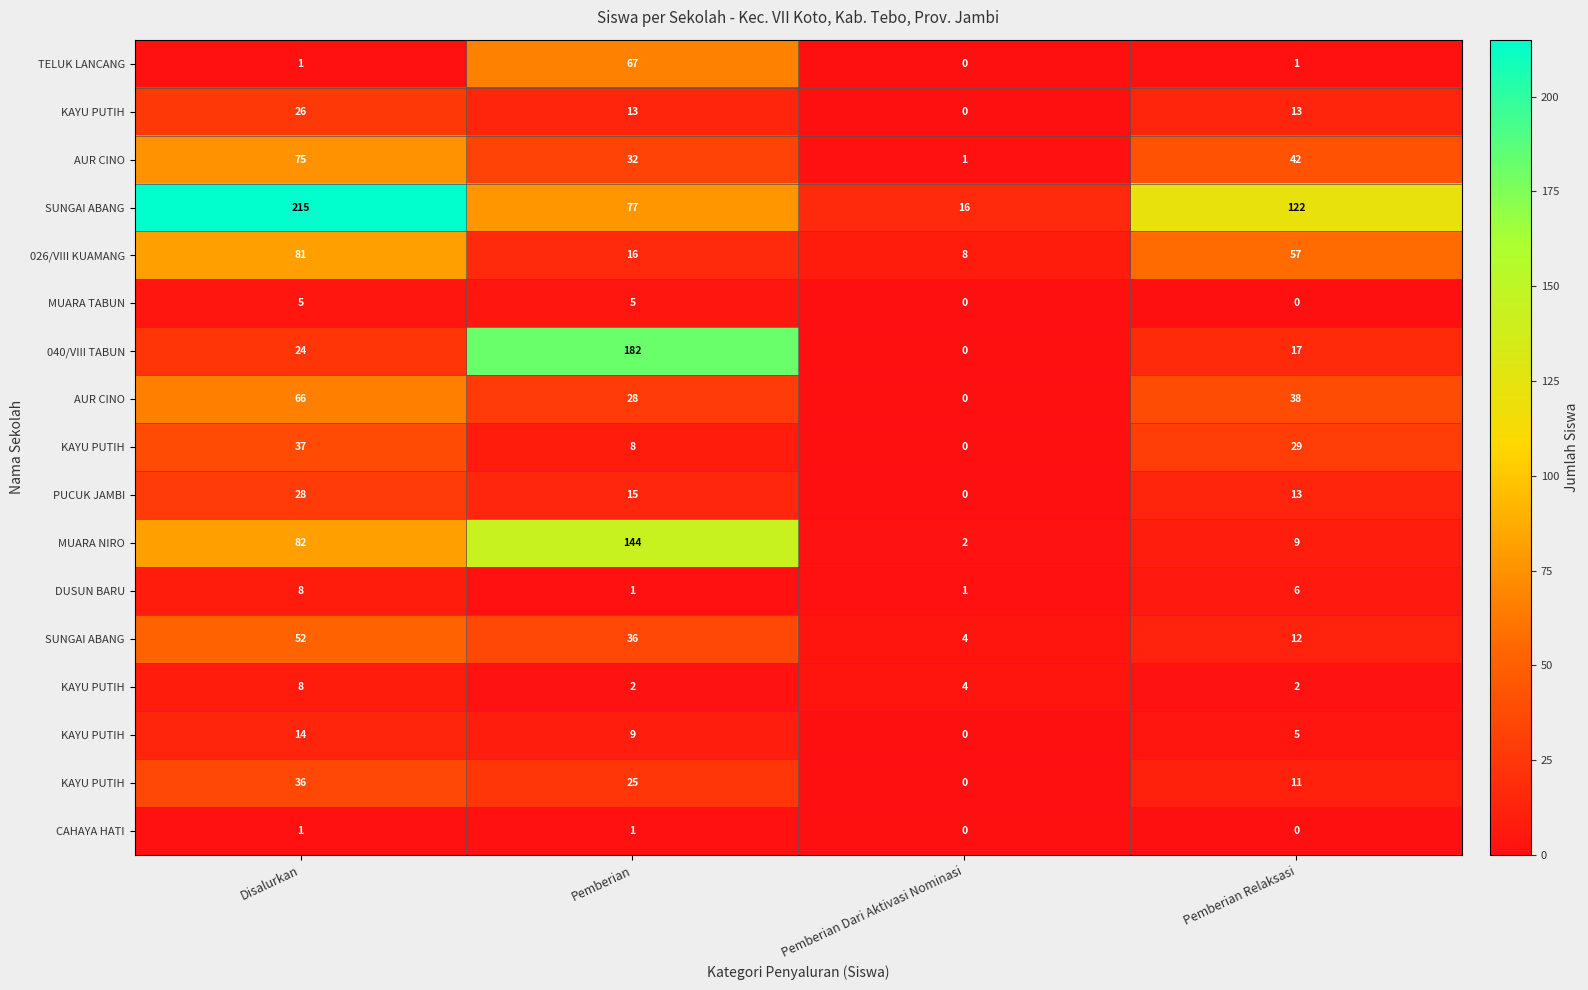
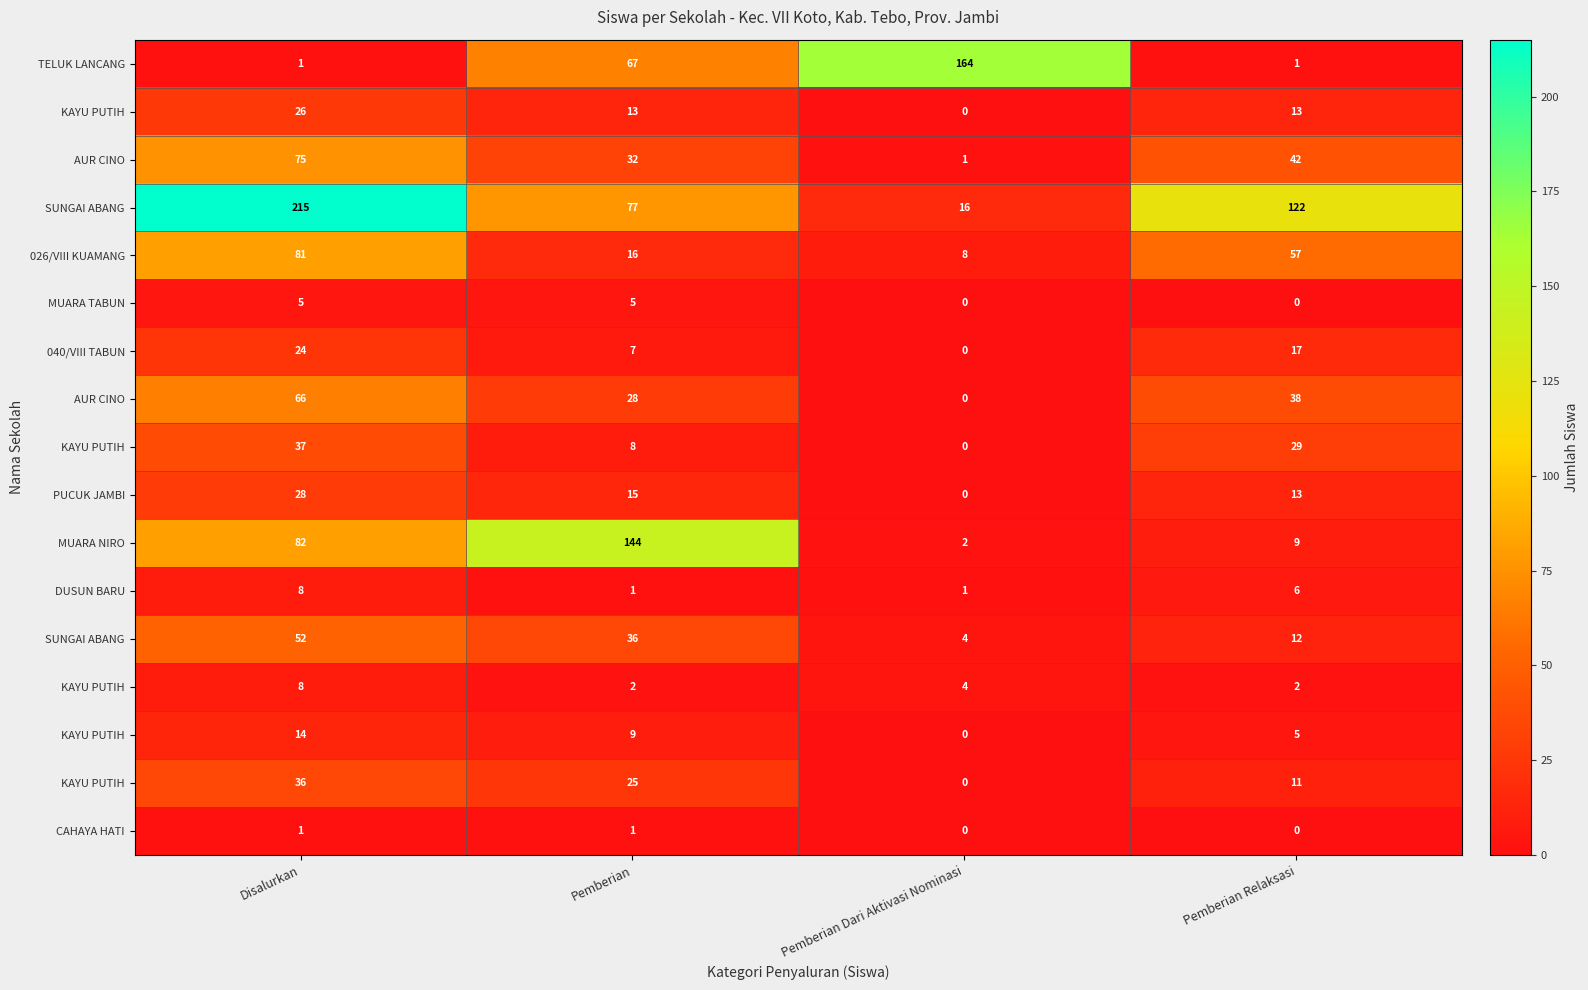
TELUK LANCANG, Pemberian Dari Aktivasi Nominasi: 0 -> 164
040/VIII TABUN, Pemberian: 182 -> 7
